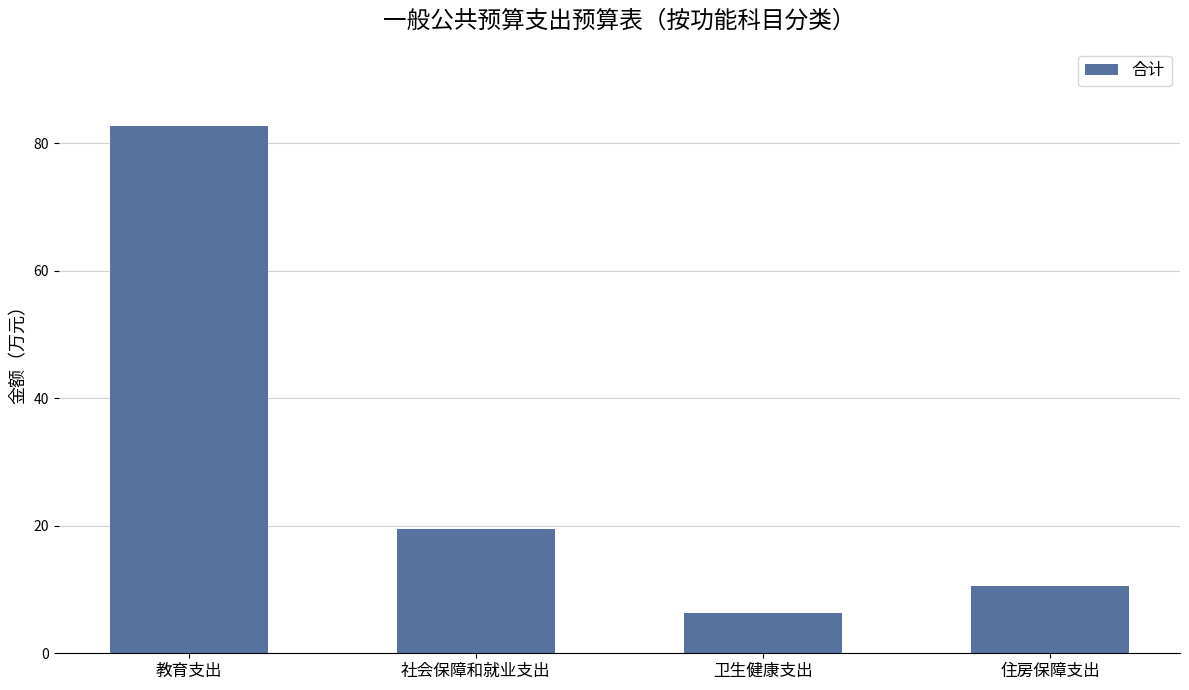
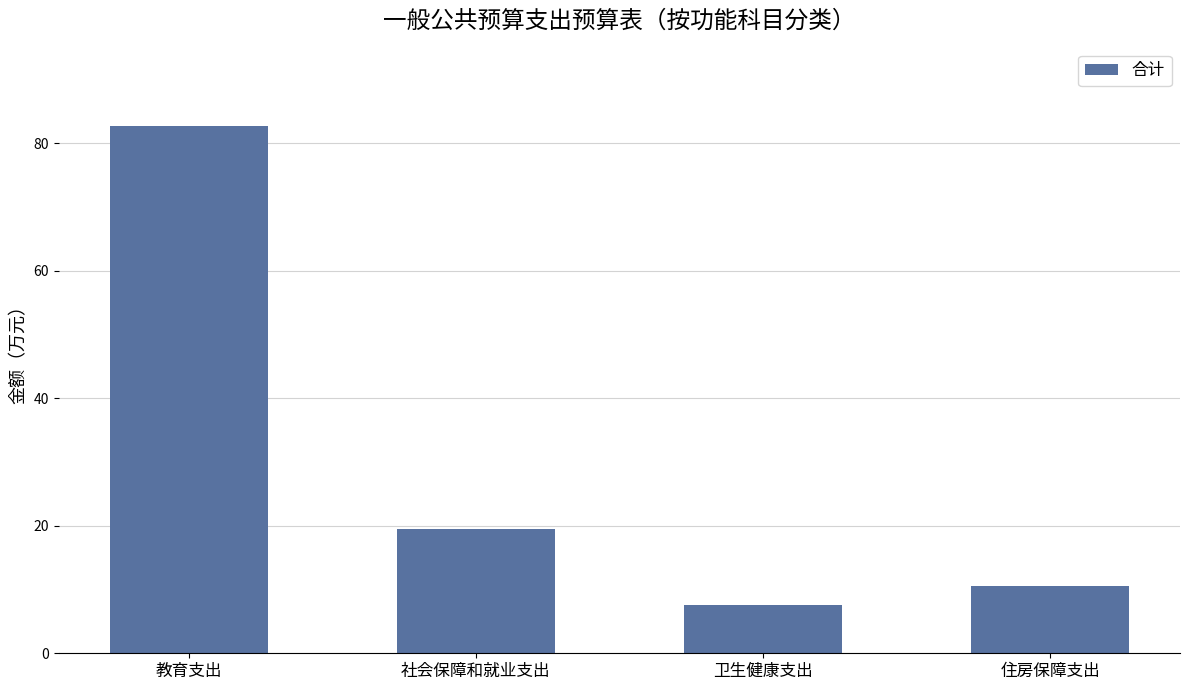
卫生健康支出: 6 -> 8
